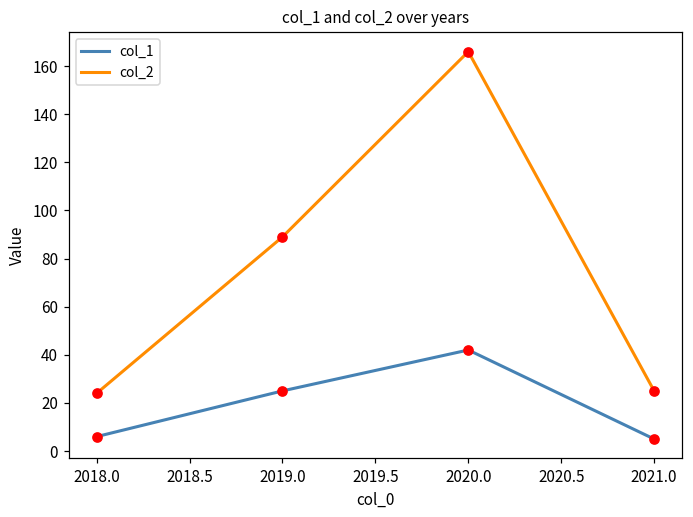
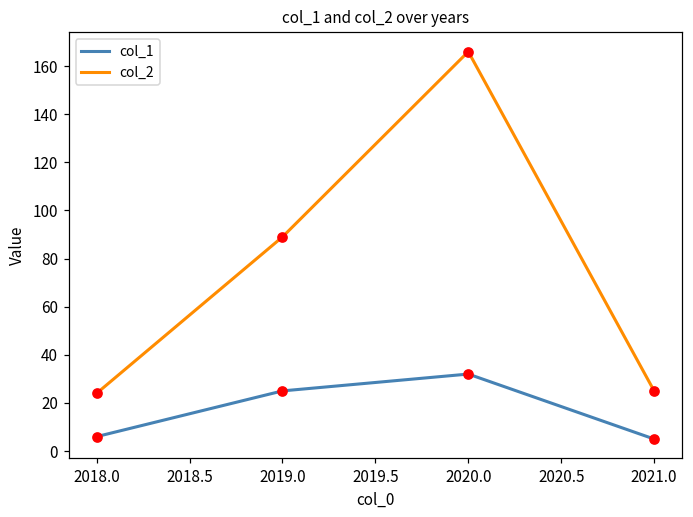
col_1, 2020.0: 42 -> 32
